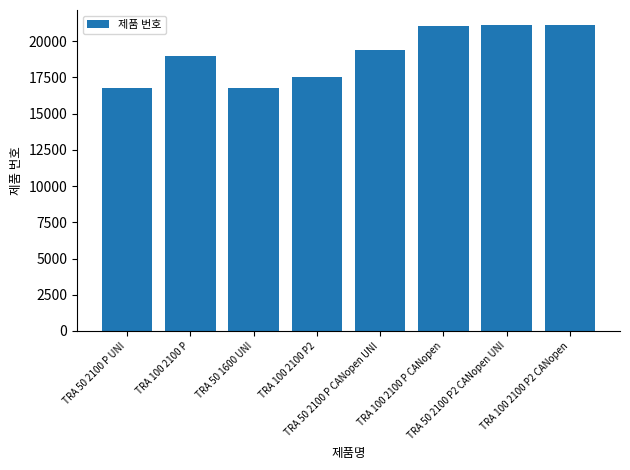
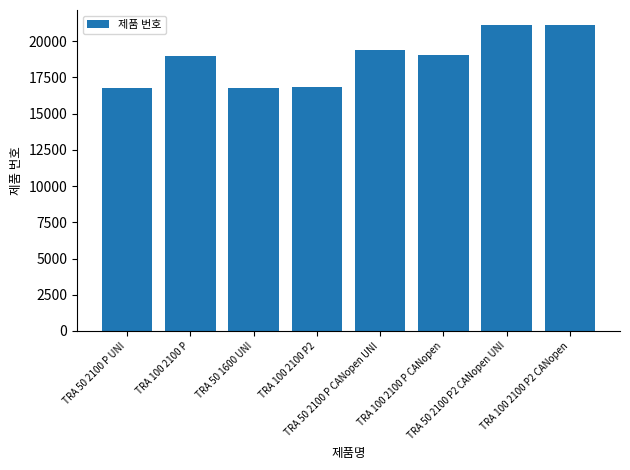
TRA 100 2100 P2: 17500 -> 16800
TRA 100 2100 P CANopen: 21100 -> 19000
